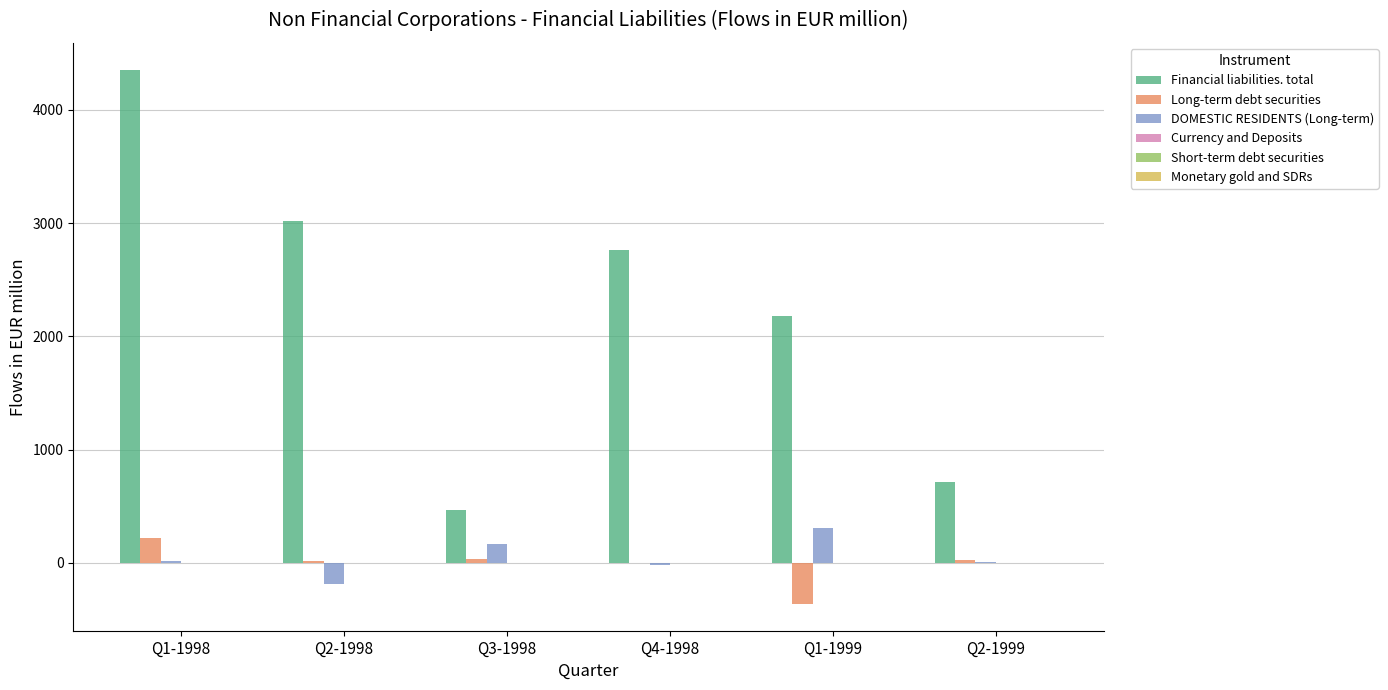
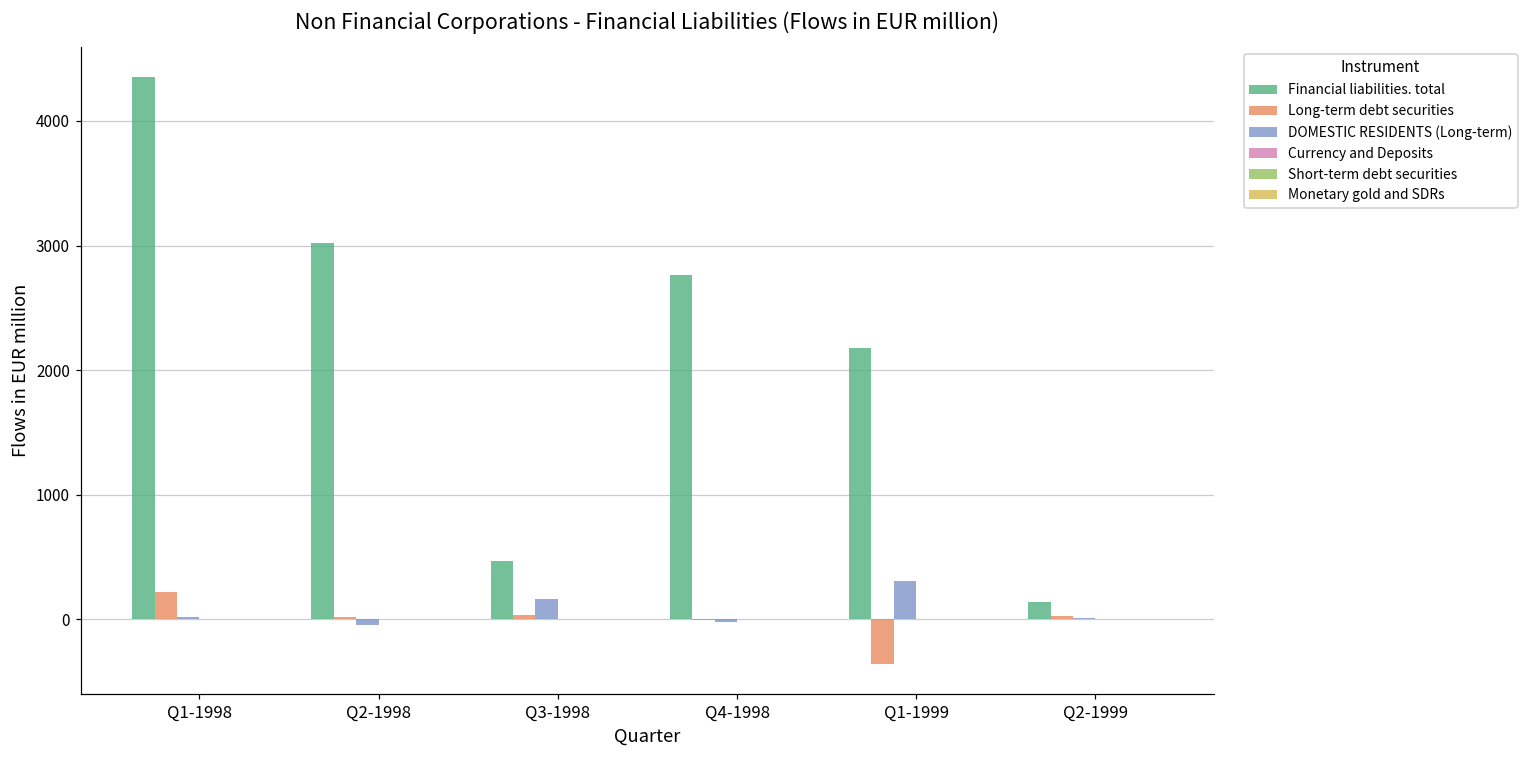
DOMESTIC RESIDENTS (Long-term), Q2-1998: -180 -> -50
Financial liabilities. total, Q2-1999: 710 -> 140
